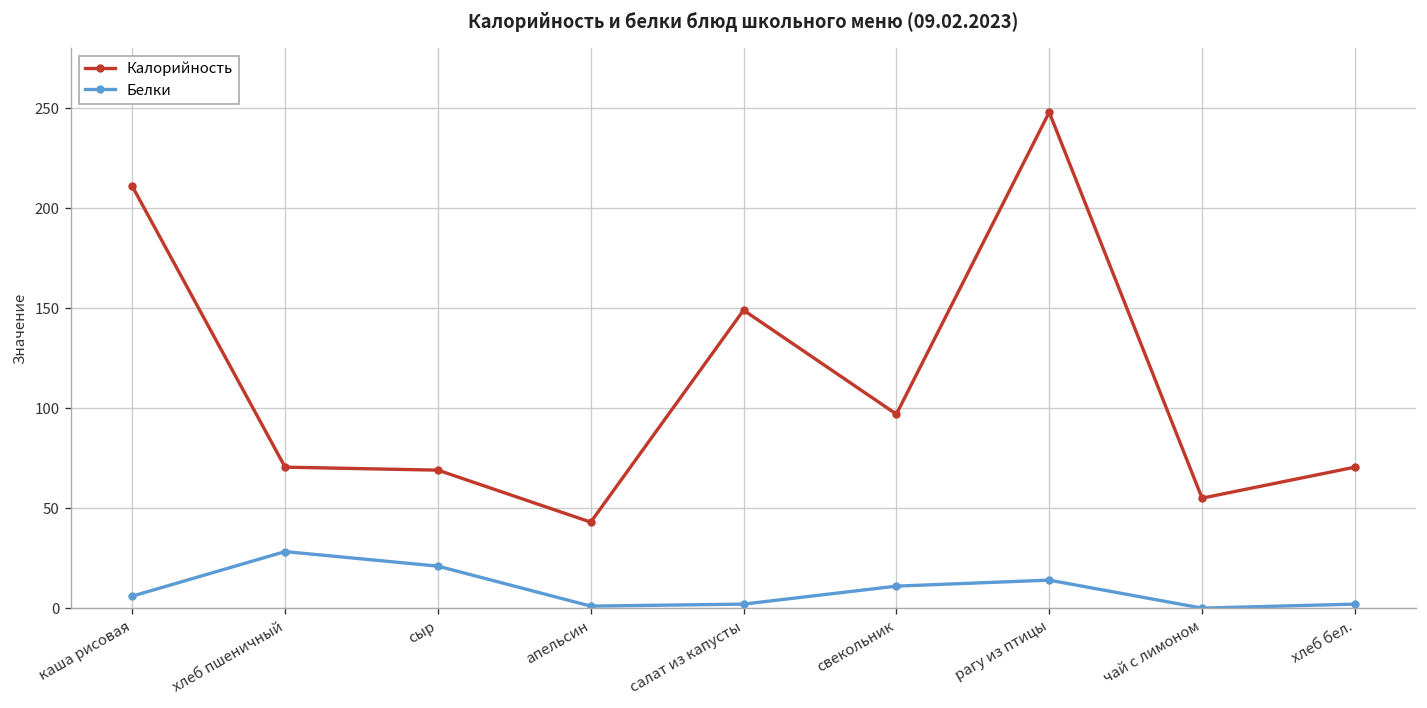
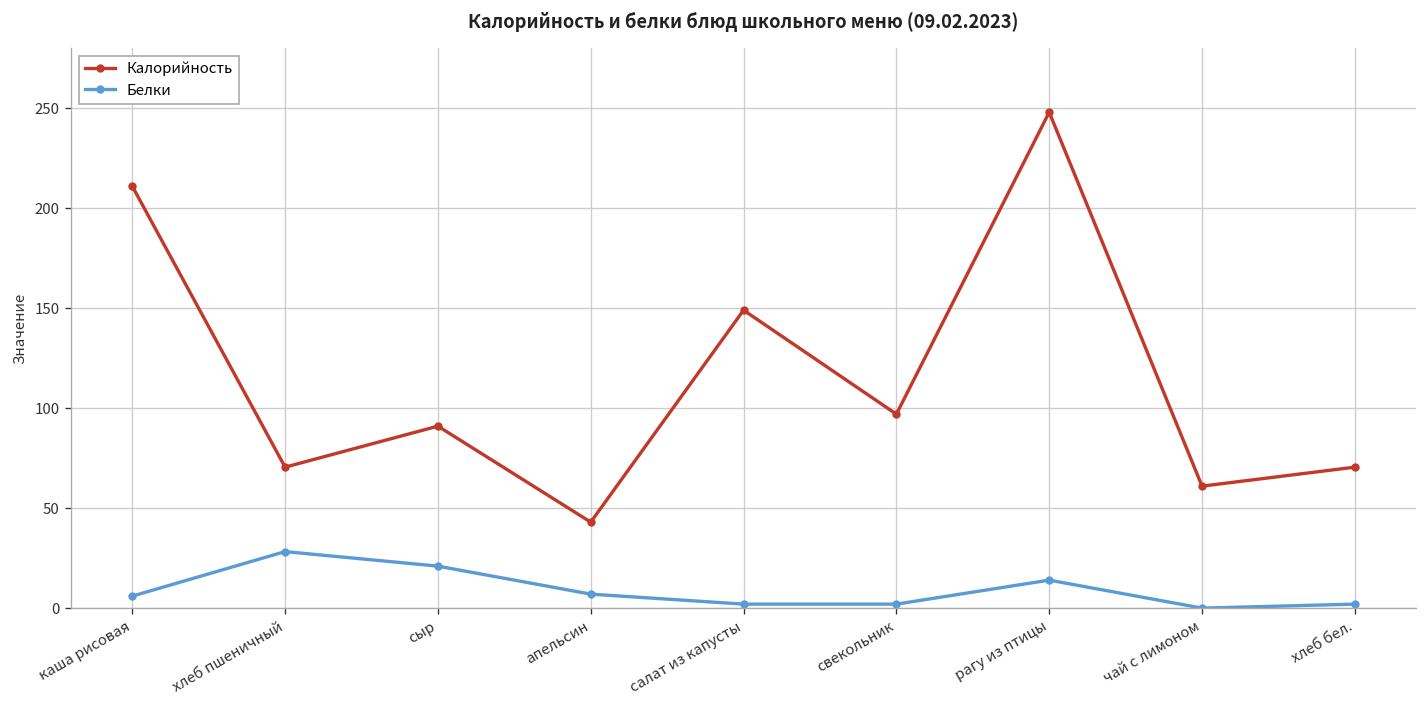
Калорийность, сыр: 69 -> 91
Белки, апельсин: 1 -> 7
Белки, свекольник: 11 -> 2
Калорийность, чай с лимоном: 55 -> 61
